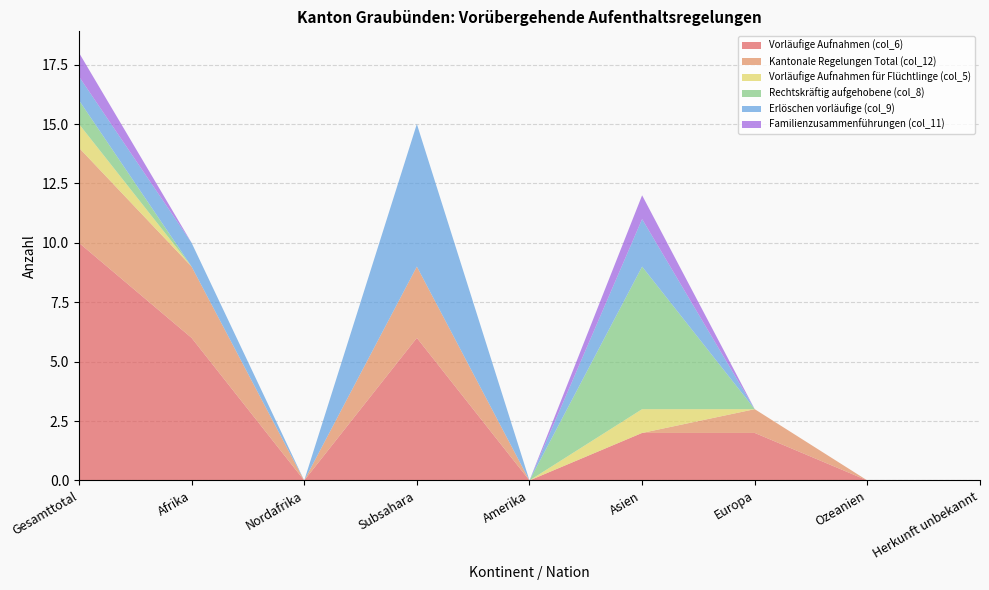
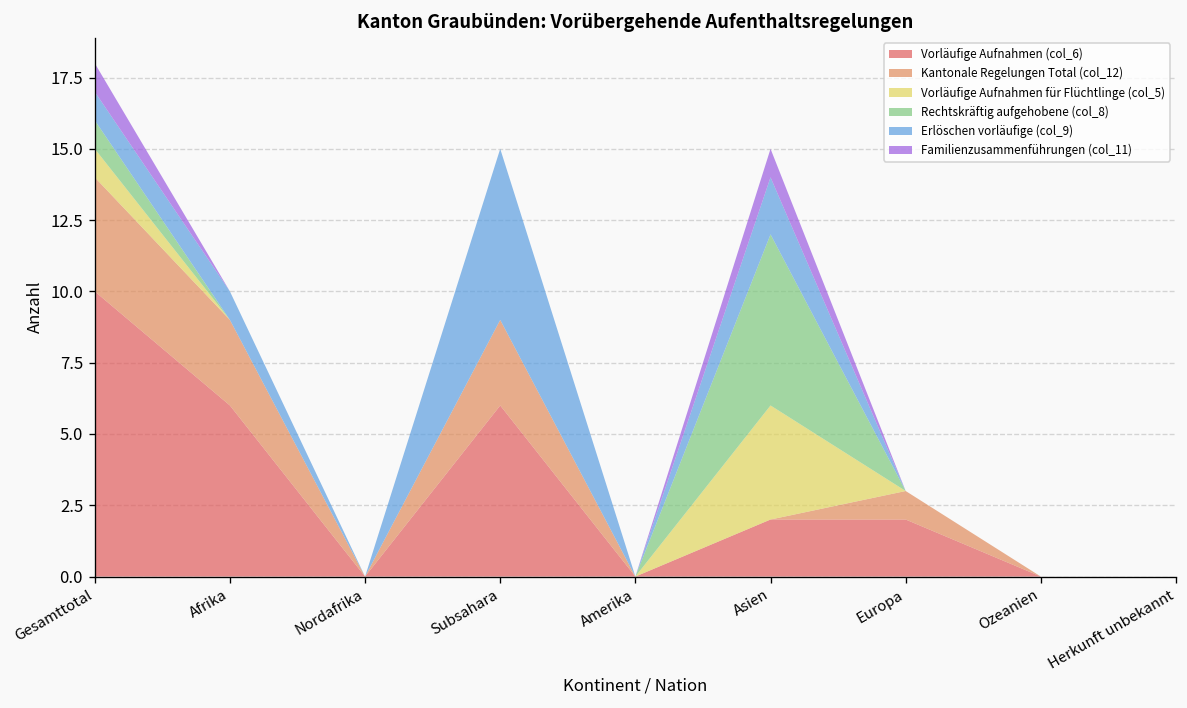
Vorläufige Aufnahmen für Flüchtlinge (col_5), Asien: 1 -> 4
